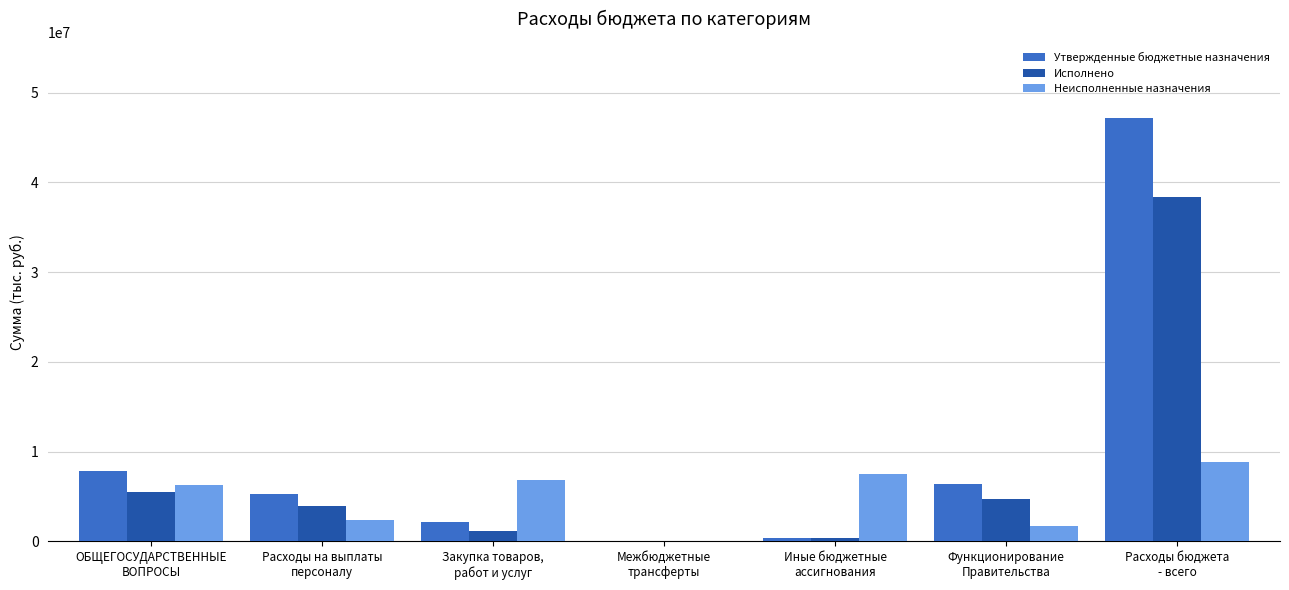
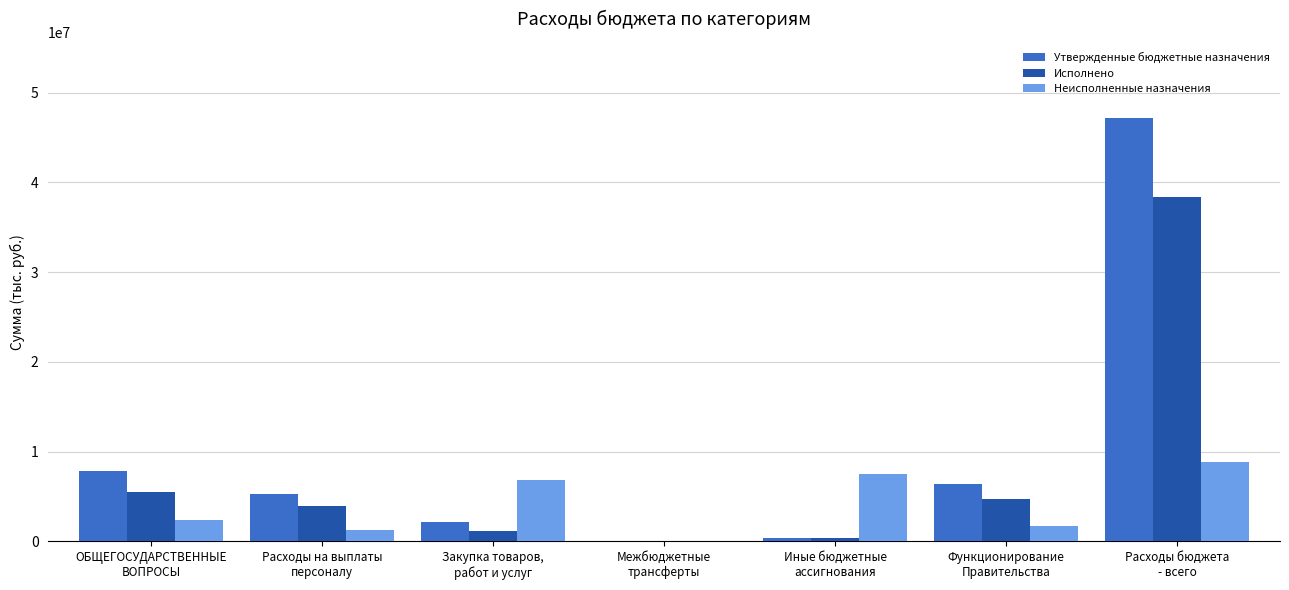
Неисполненные назначения, ОБЩЕГОСУДАРСТВЕННЫЕ ВОПРОСЫ: 6000000 -> 2000000
Неисполненные назначения, Расходы на выплаты персоналу: 2000000 -> 1000000
